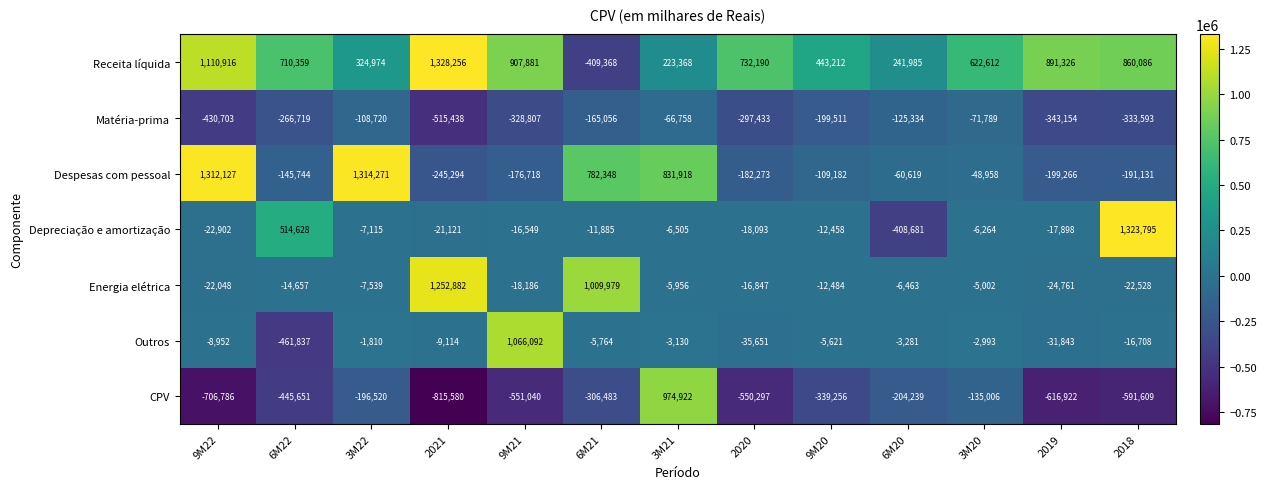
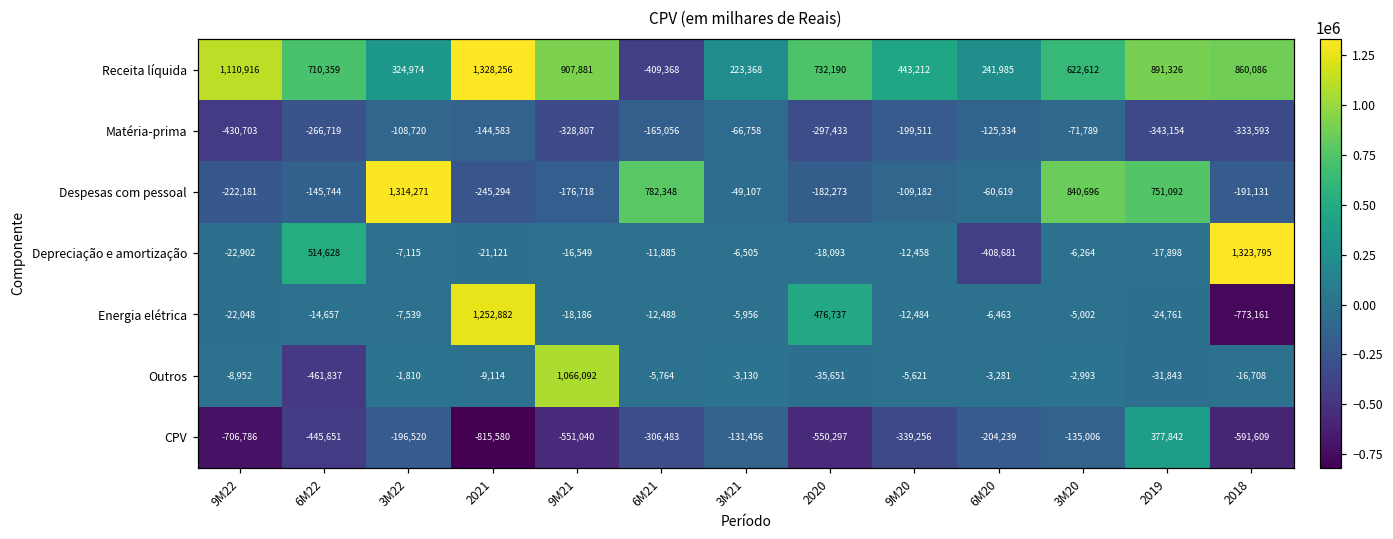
Matéria-prima, 2021: -515,438 -> -144,583
Despesas com pessoal, 9M22: 1,312,127 -> -222,181
Despesas com pessoal, 3M21: 831,918 -> -49,107
Despesas com pessoal, 3M20: -48,958 -> 840,696
Despesas com pessoal, 2019: -199,266 -> 751,092
Energia elétrica, 6M21: 1,009,979 -> -12,488
Energia elétrica, 2020: -16,847 -> 476,737
Energia elétrica, 2018: -22,528 -> -773,161
CPV, 3M21: 974,922 -> -131,456
CPV, 2019: -616,922 -> 377,842
